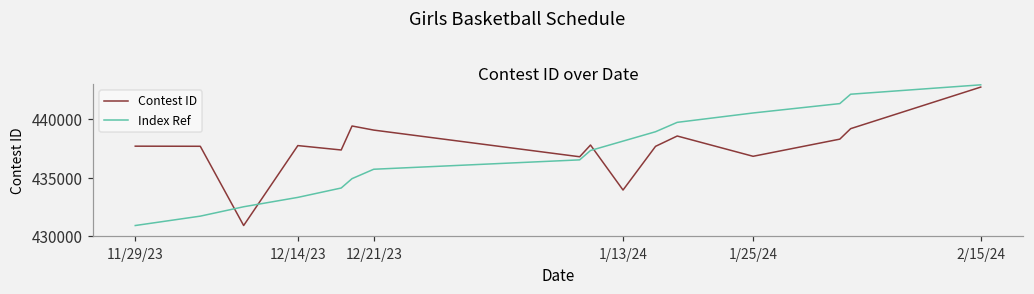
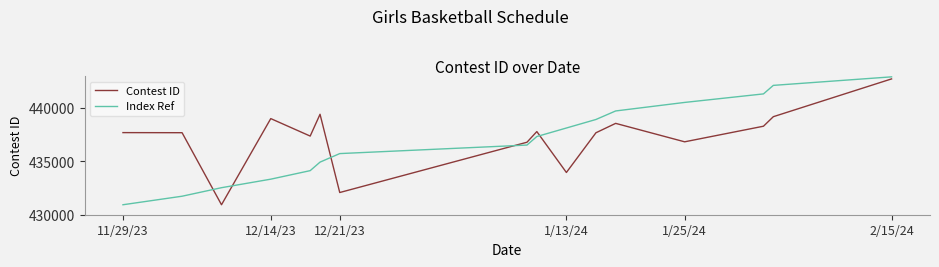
Contest ID, 12/14/23: 437800 -> 439000
Contest ID, 12/21/23: 439100 -> 432100
